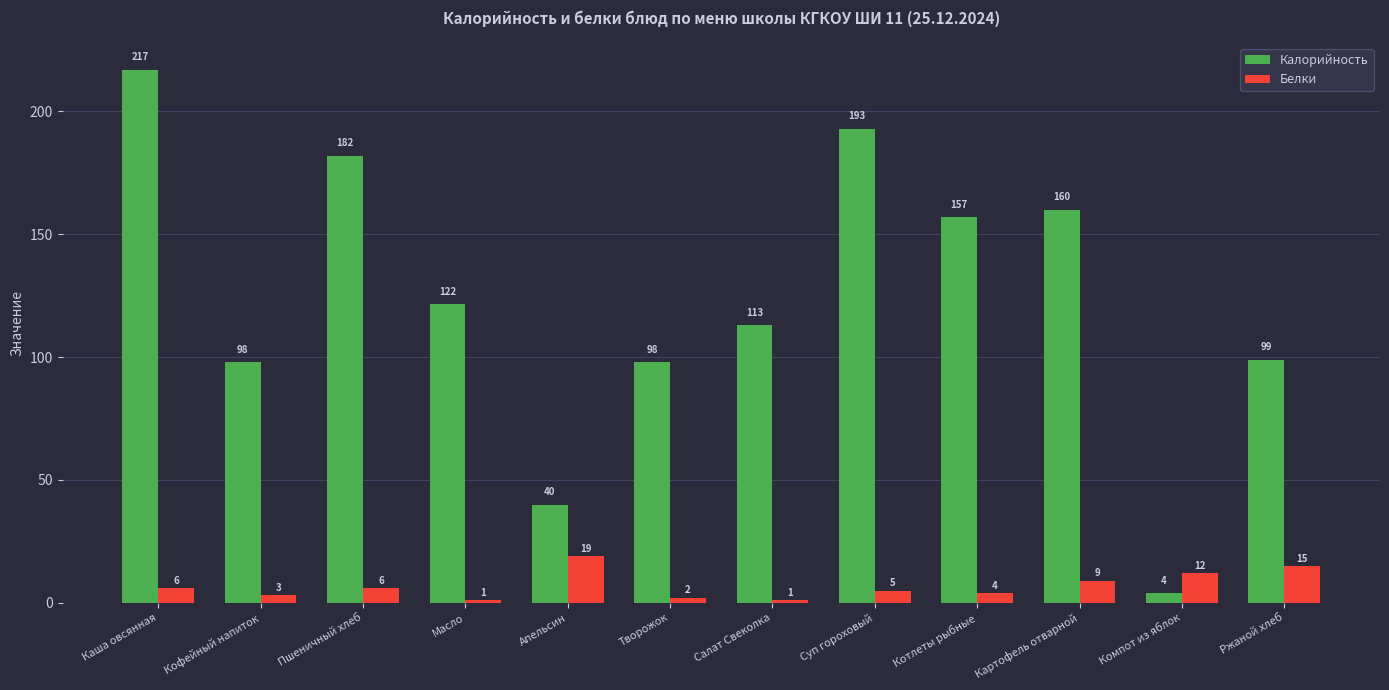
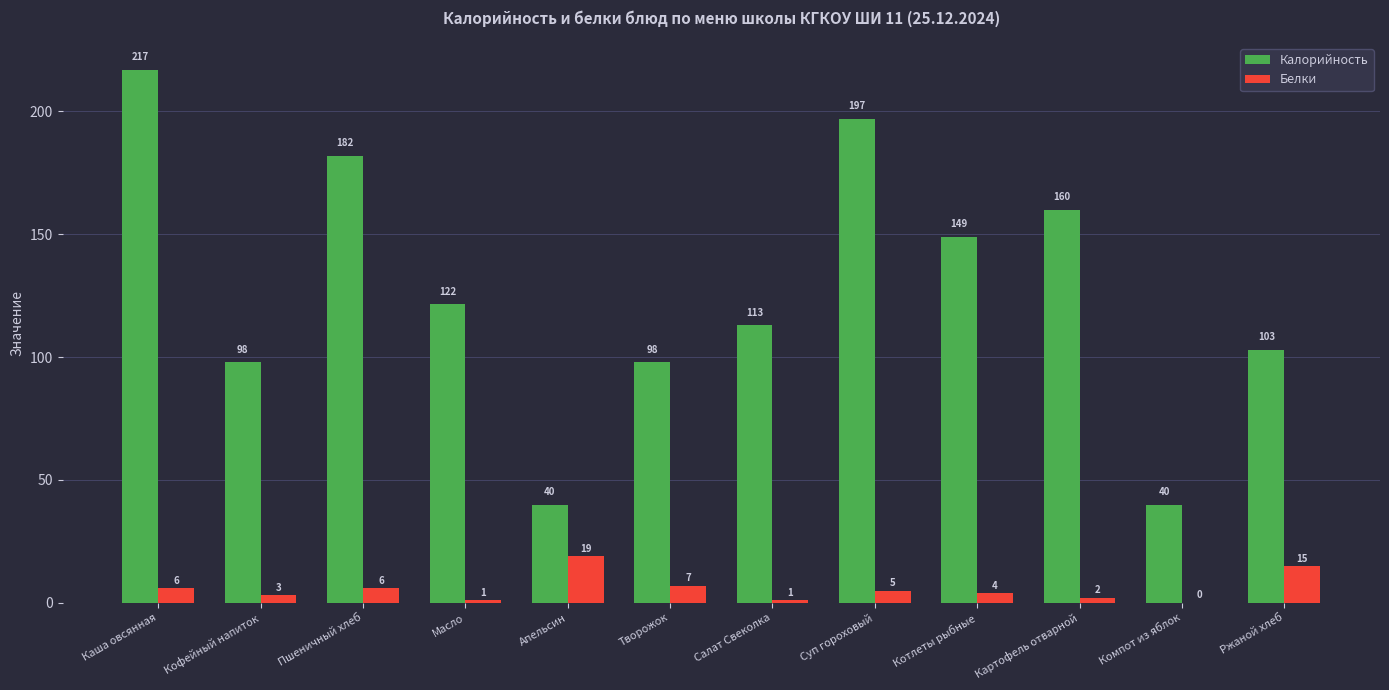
Белки, Творожок: 2 -> 7
Калорийность, Суп гороховый: 193 -> 197
Калорийность, Котлеты рыбные: 157 -> 149
Белки, Картофель отварной: 9 -> 2
Калорийность, Компот из яблок: 4 -> 40
Белки, Компот из яблок: 12 -> 0
Калорийность, Ржаной хлеб: 99 -> 103
